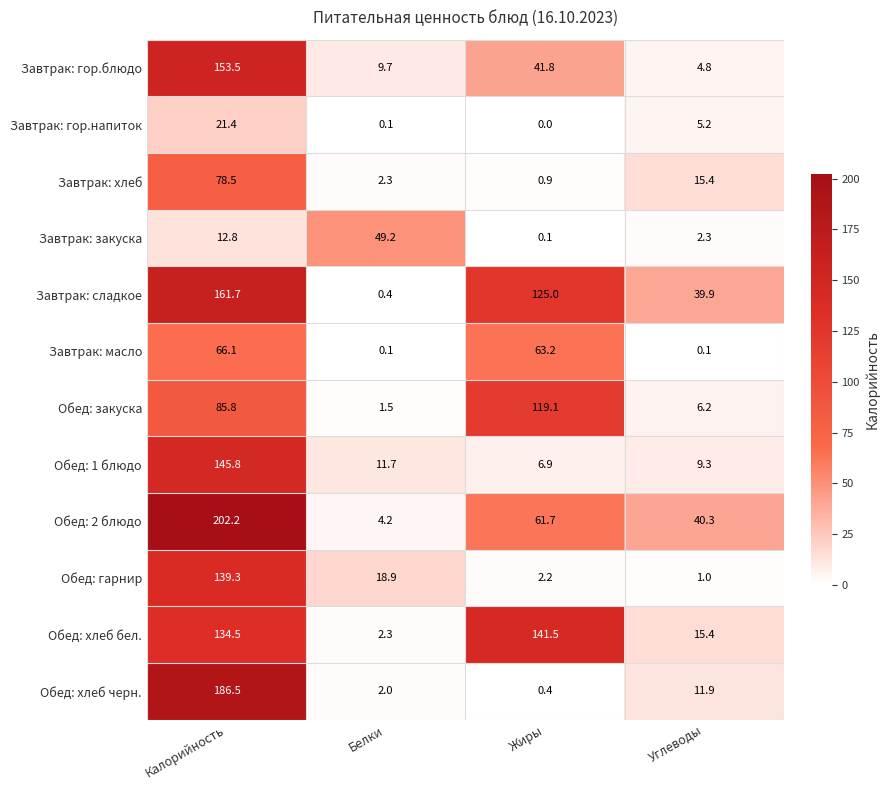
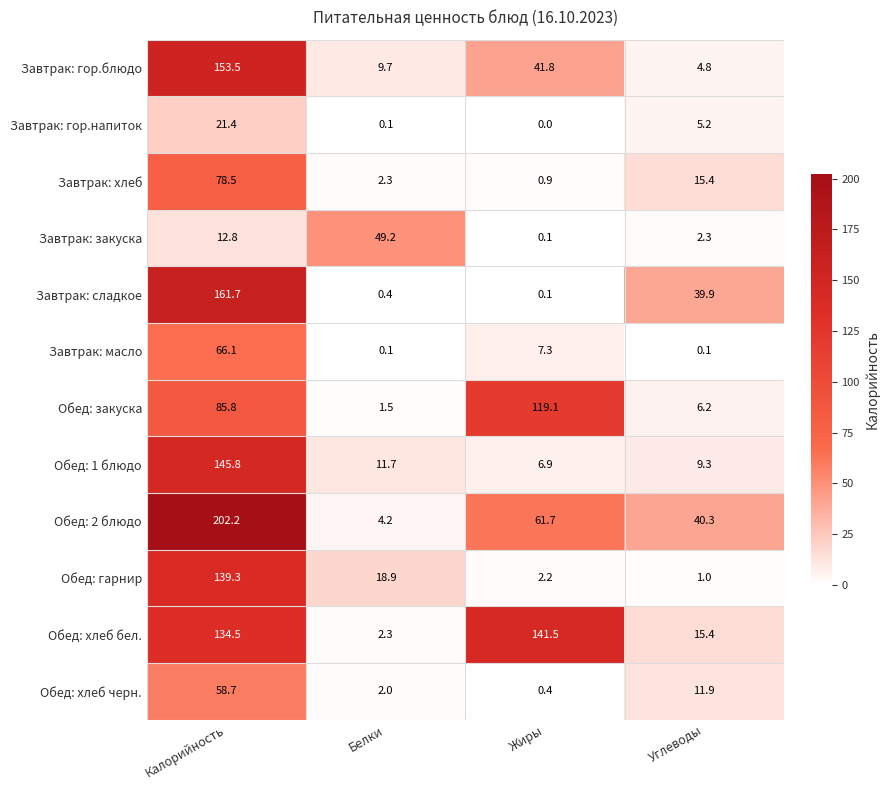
Завтрак: сладкое, Жиры: 125.0 -> 0.1
Завтрак: масло, Жиры: 63.2 -> 7.3
Обед: хлеб черн., Калорийность: 186.5 -> 58.7
